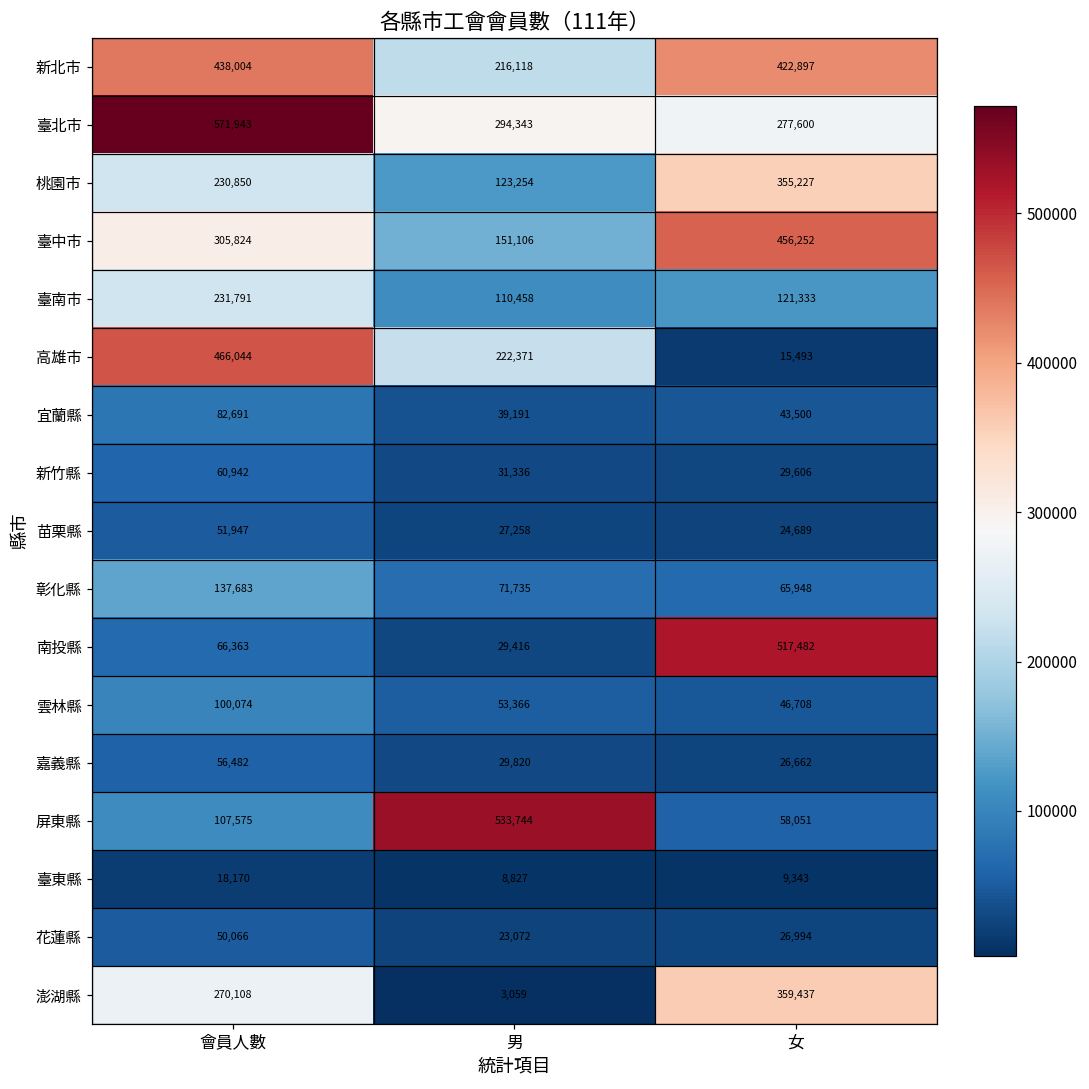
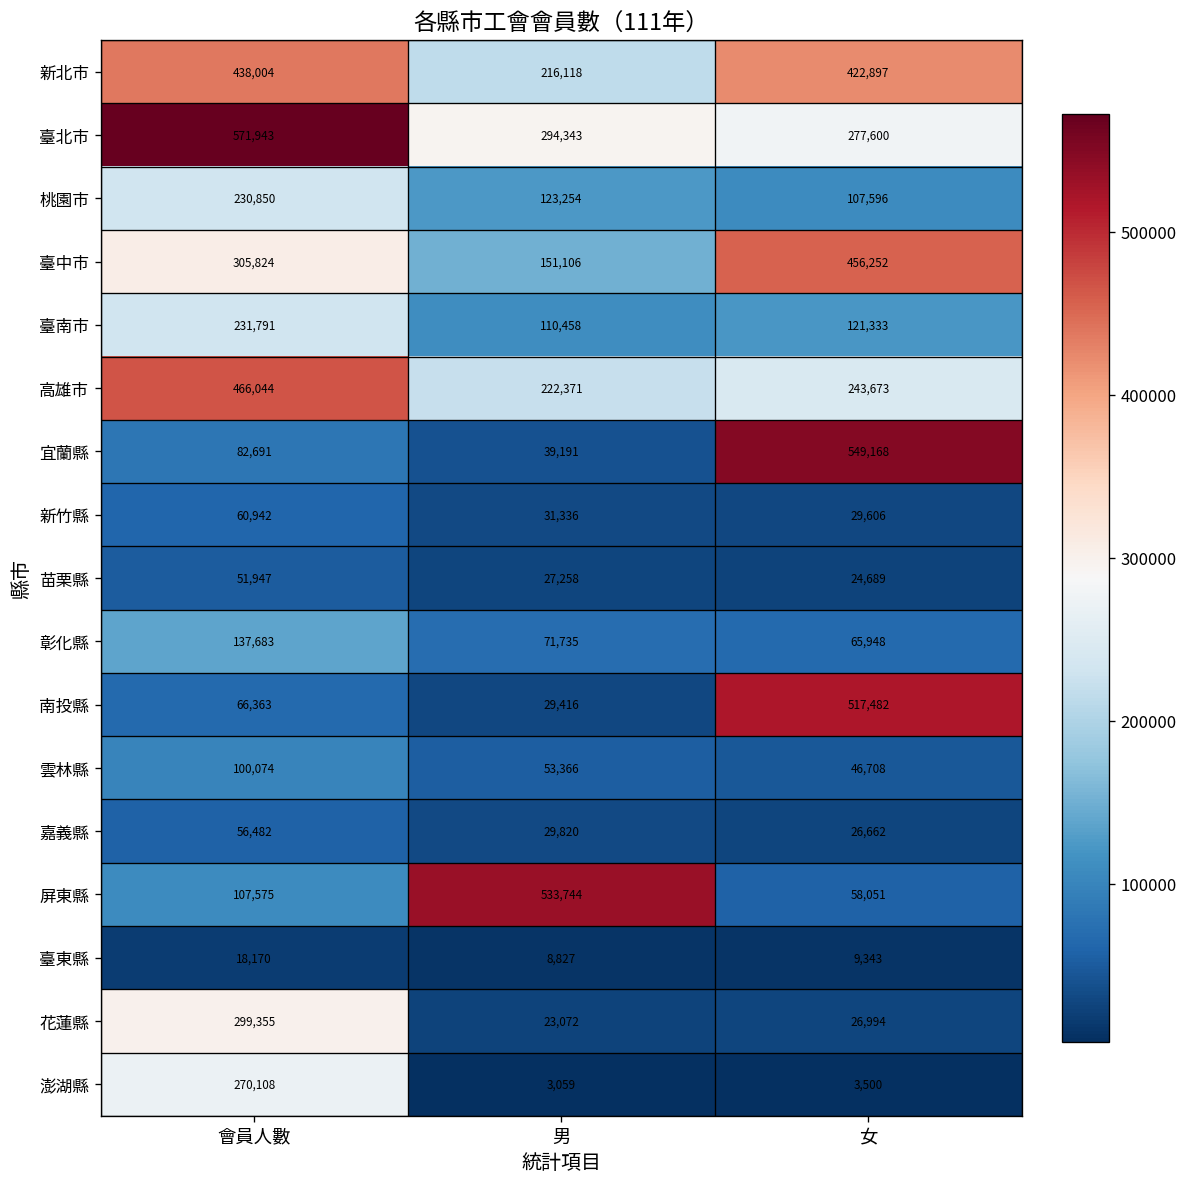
桃園市, 女: 355,227 -> 107,596
高雄市, 女: 15,493 -> 243,673
宜蘭縣, 女: 43,500 -> 549,168
花蓮縣, 會員人數: 50,066 -> 299,355
澎湖縣, 女: 359,437 -> 3,500
